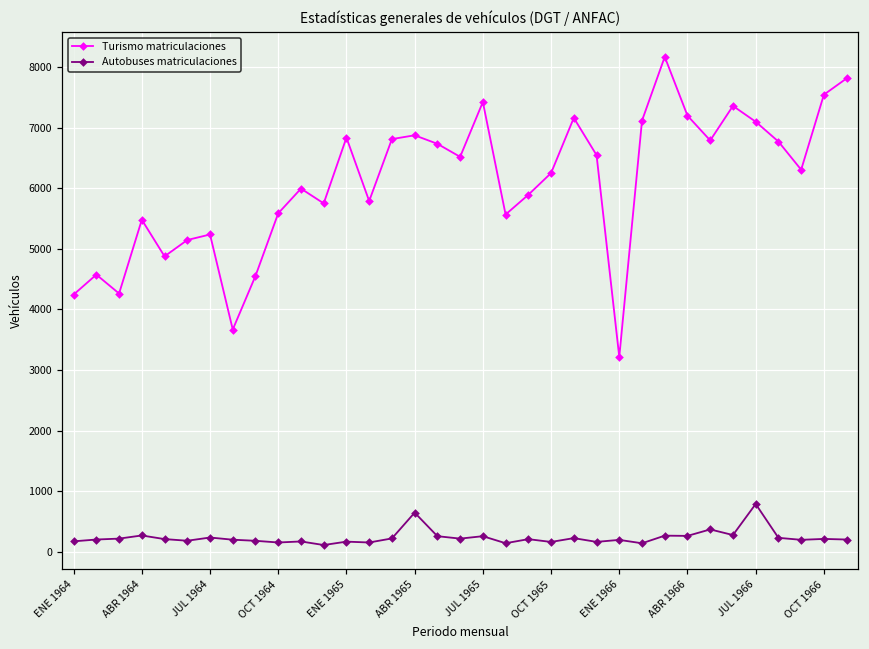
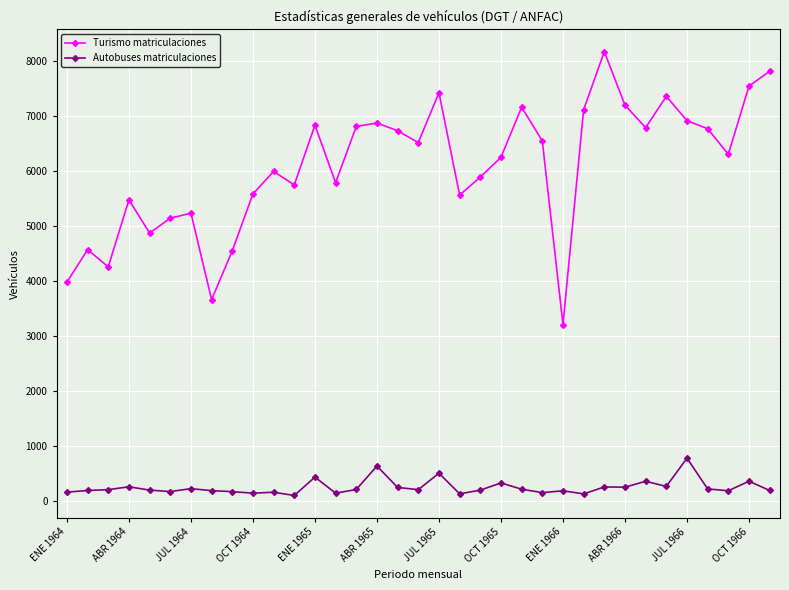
Turismo matriculaciones, ENE 1964: 4200 -> 4000
Autobuses matriculaciones, ENE 1965: 200 -> 400
Autobuses matriculaciones, JUL 1965: 300 -> 500
Autobuses matriculaciones, OCT 1965: 200 -> 300
Turismo matriculaciones, JUL 1966: 7100 -> 6900
Autobuses matriculaciones, OCT 1966: 200 -> 400
